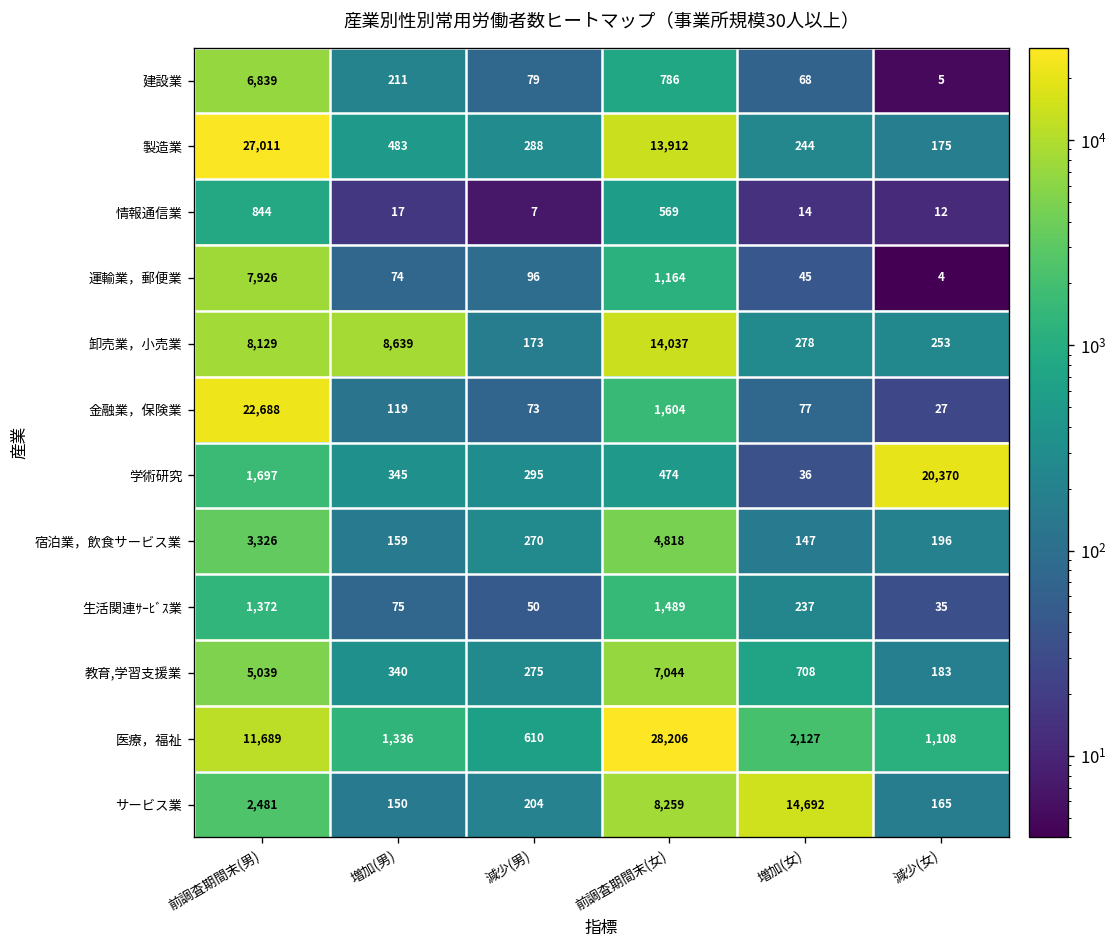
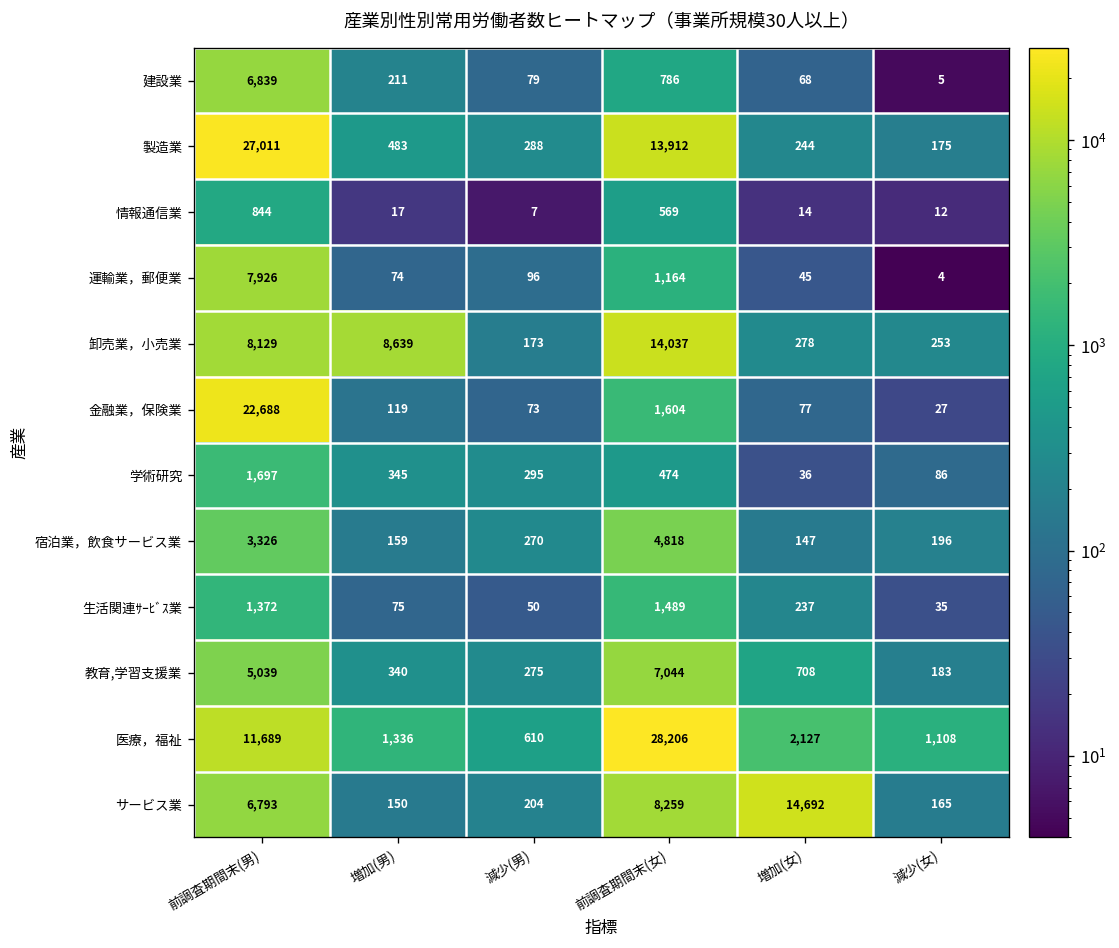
学術研究, 減少(女): 20,370 -> 86
サービス業, 前調査期間末(男): 2,481 -> 6,793
